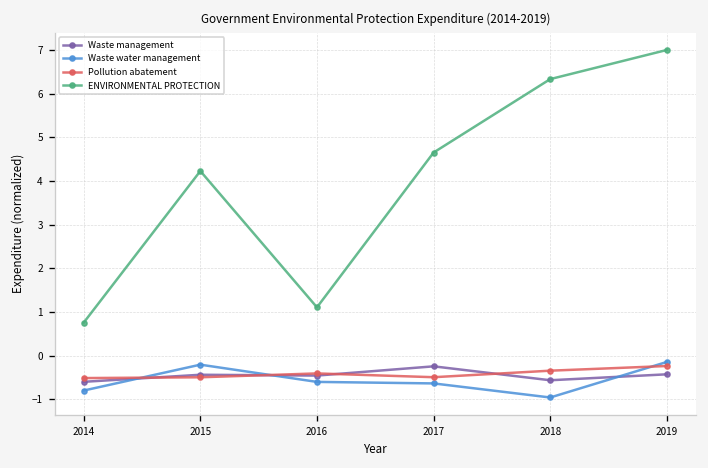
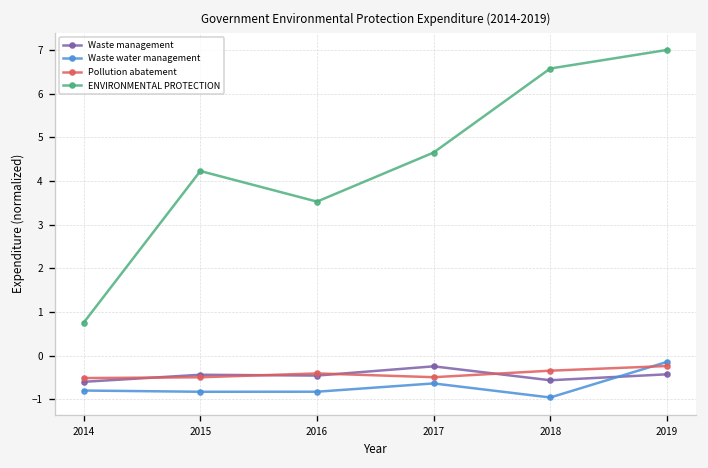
Waste water management, 2015: -0.2 -> -0.8
Waste water management, 2016: -0.6 -> -0.8
ENVIRONMENTAL PROTECTION, 2016: 1.1 -> 3.5
ENVIRONMENTAL PROTECTION, 2018: 6.3 -> 6.6
